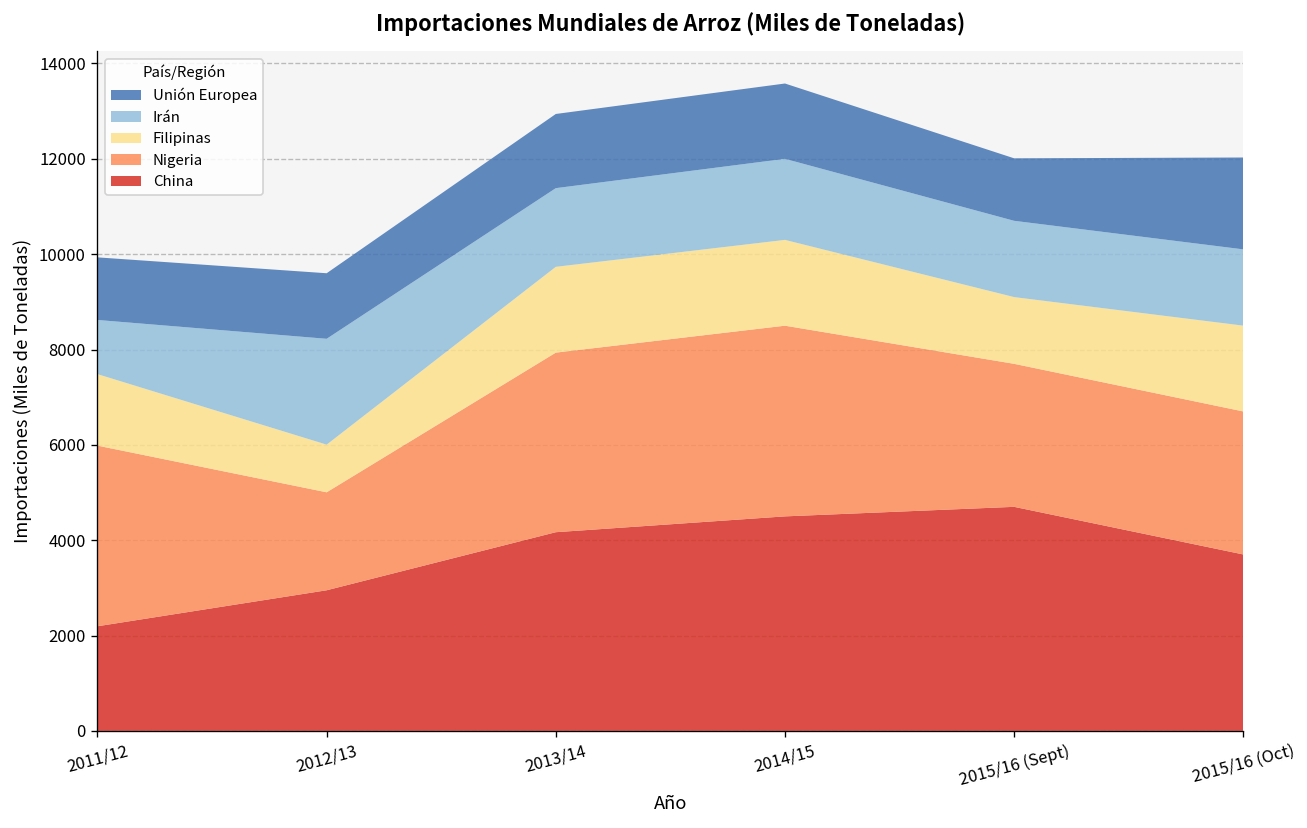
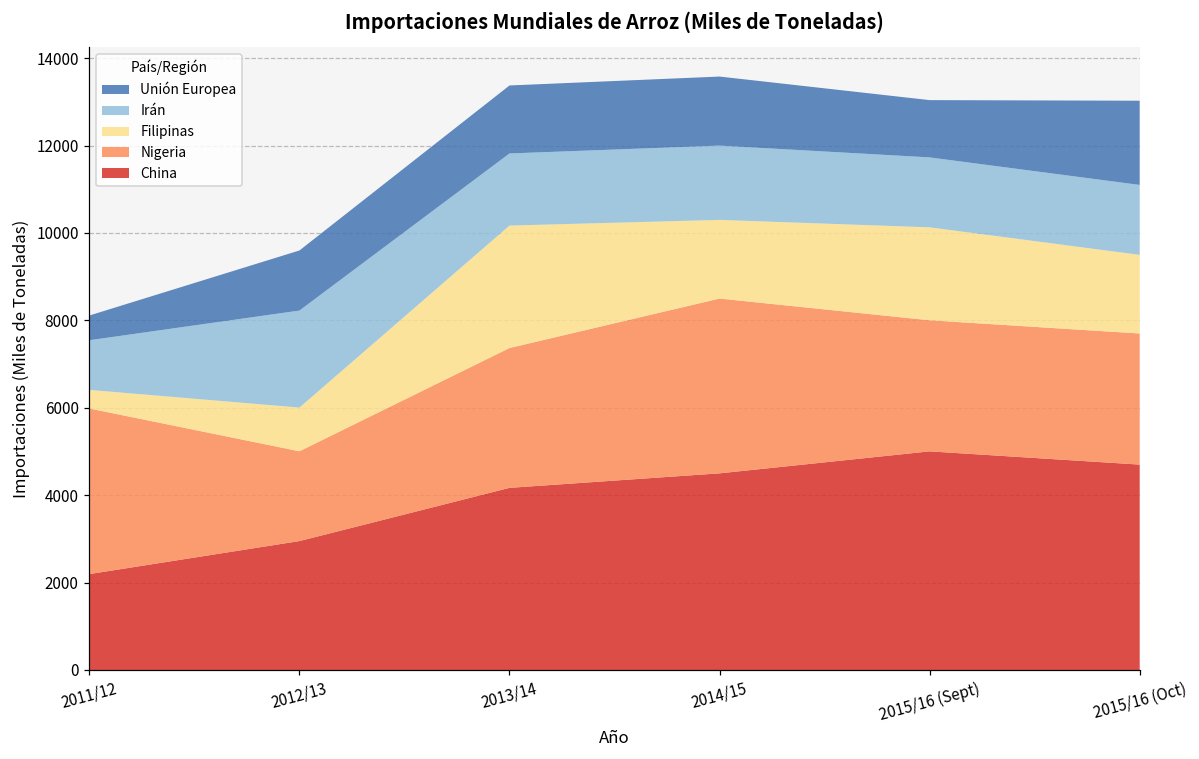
Filipinas, 2011/12: 1500 -> 400
Unión Europea, 2011/12: 1300 -> 600
Nigeria, 2013/14: 3800 -> 3200
Filipinas, 2013/14: 1800 -> 2800
China, 2015/16 (Sept): 4700 -> 5000
Filipinas, 2015/16 (Sept): 1400 -> 2100
China, 2015/16 (Oct): 3700 -> 4700
